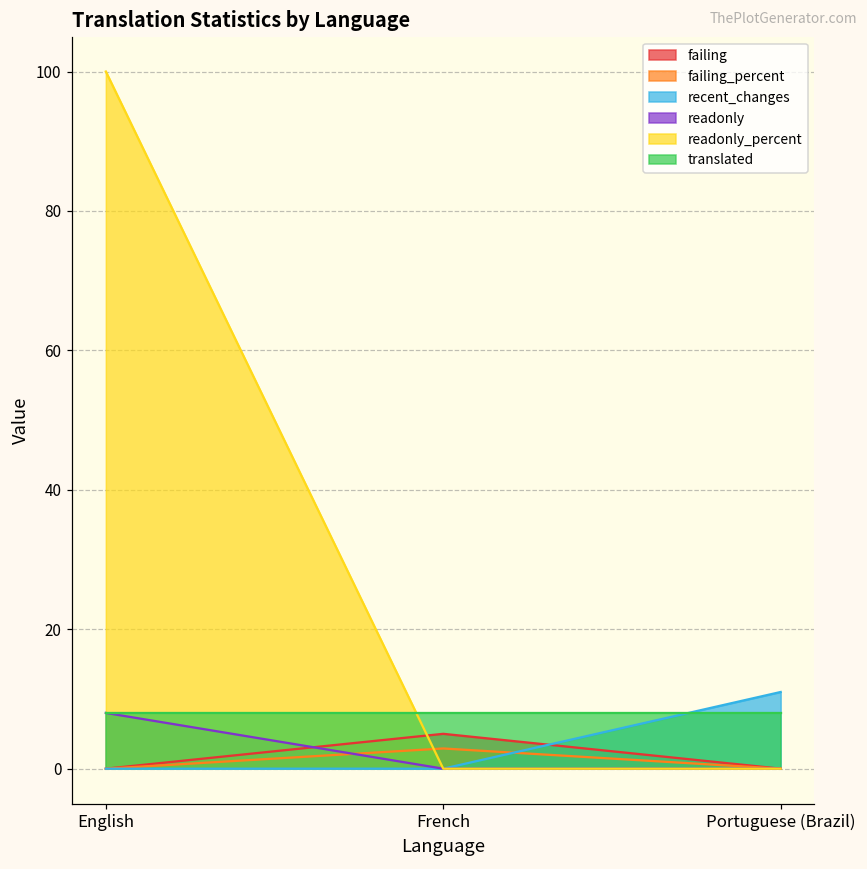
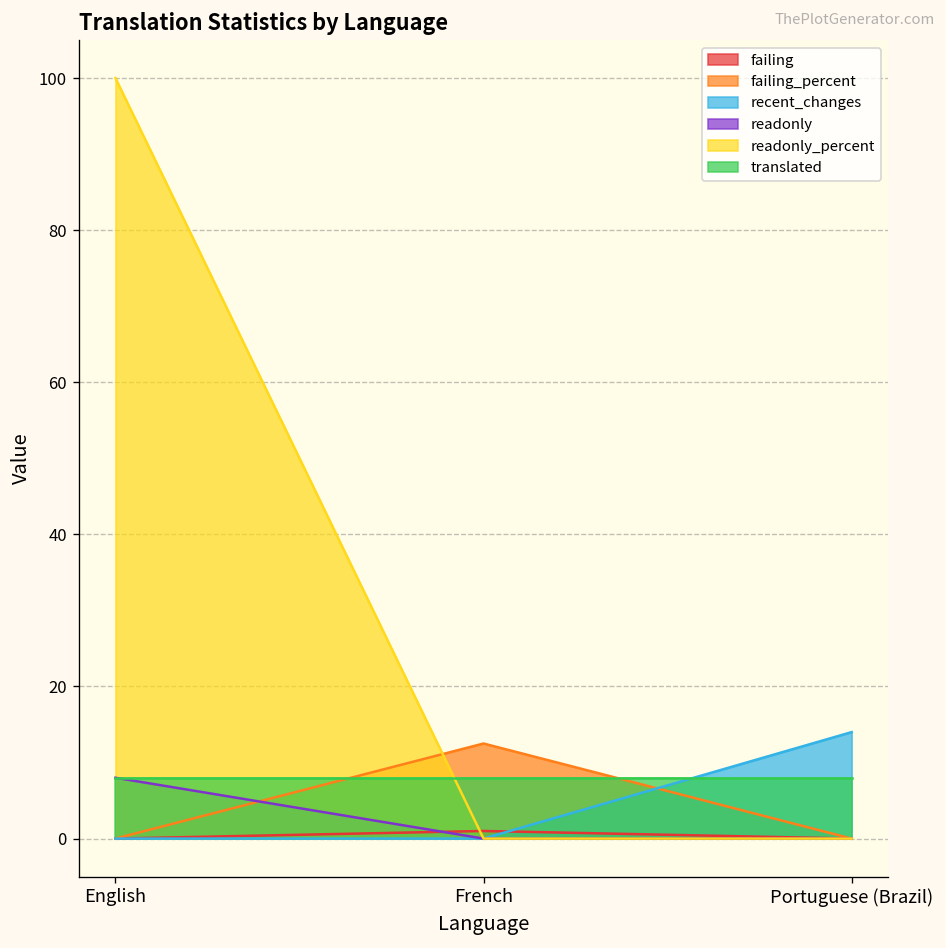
failing, French: 5 -> 1
failing_percent, French: 3 -> 13
recent_changes, Portuguese (Brazil): 11 -> 14
